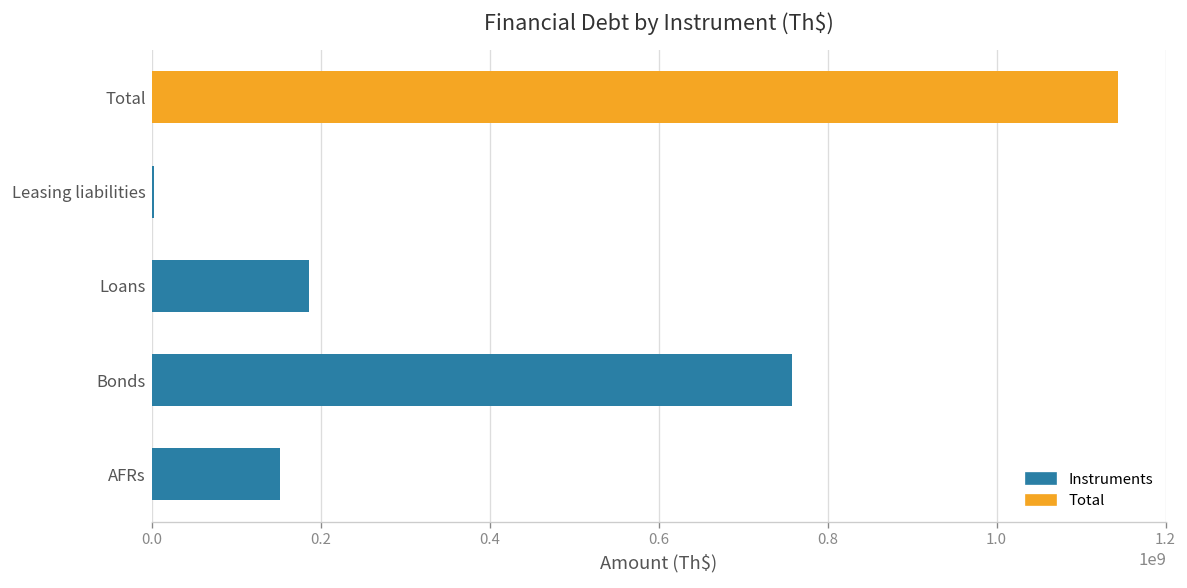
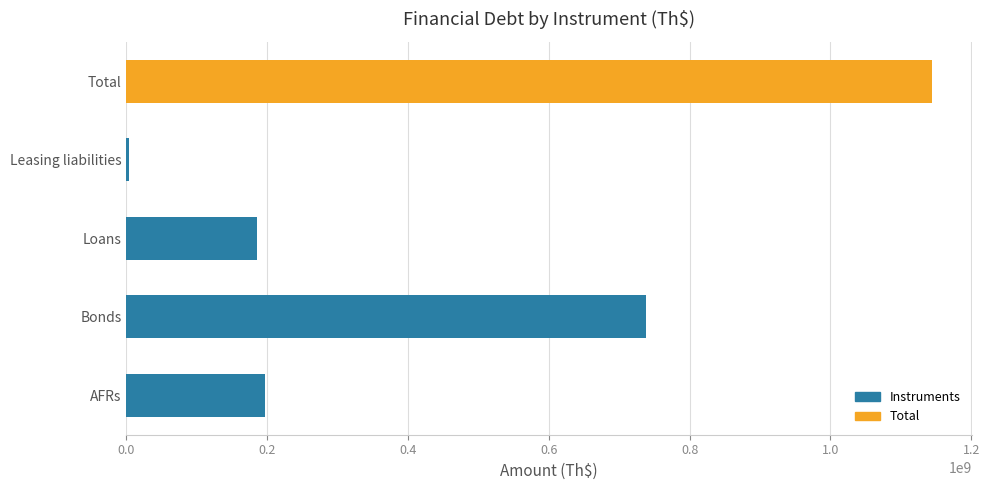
Bonds: 760000000 -> 740000000
AFRs: 150000000 -> 200000000
